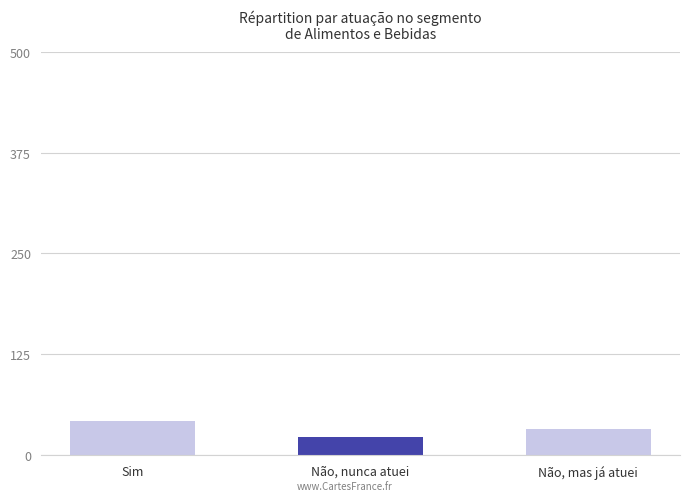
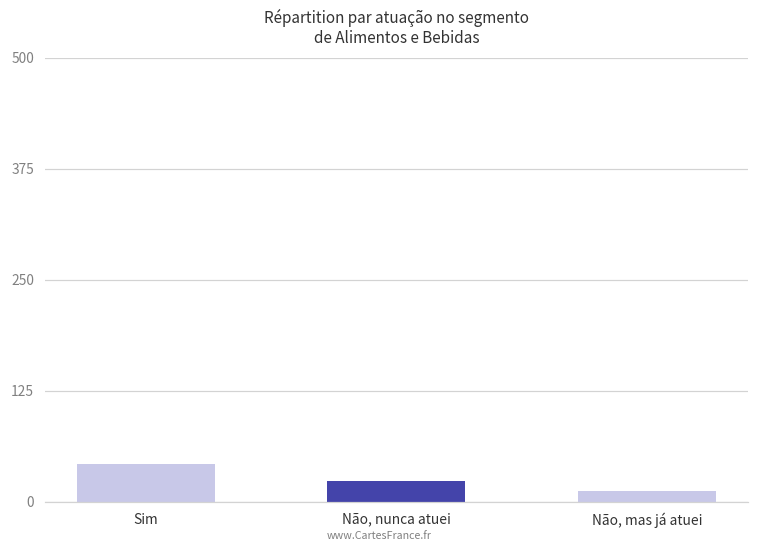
Não, mas já atuei: 30 -> 10
